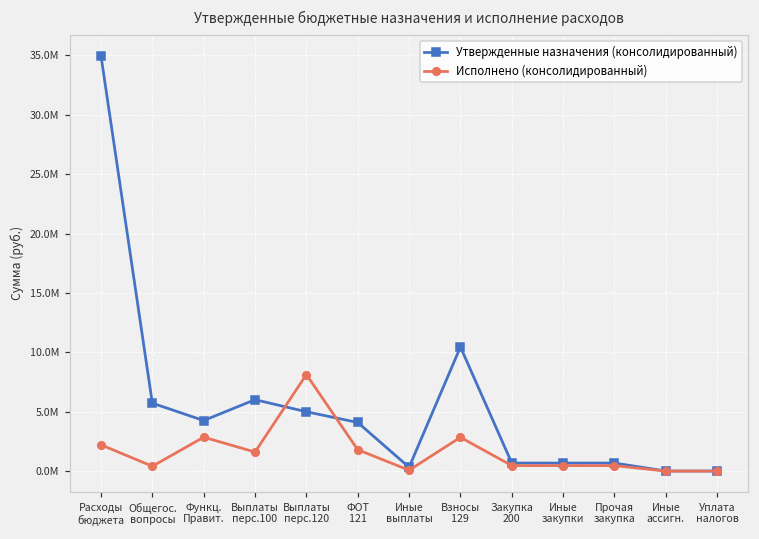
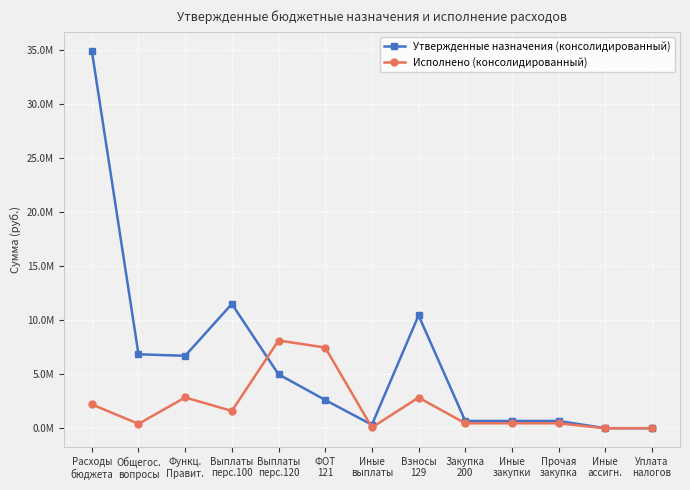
Утвержденные назначения (консолидированный), Общегос. вопросы: 5700000 -> 6900000
Утвержденные назначения (консолидированный), Функц. Правит.: 4300000 -> 6700000
Утвержденные назначения (консолидированный), Выплаты перс.100: 6000000 -> 11500000
Утвержденные назначения (консолидированный), ФОТ 121: 4100000 -> 2600000
Исполнено (консолидированный), ФОТ 121: 1800000 -> 7500000
